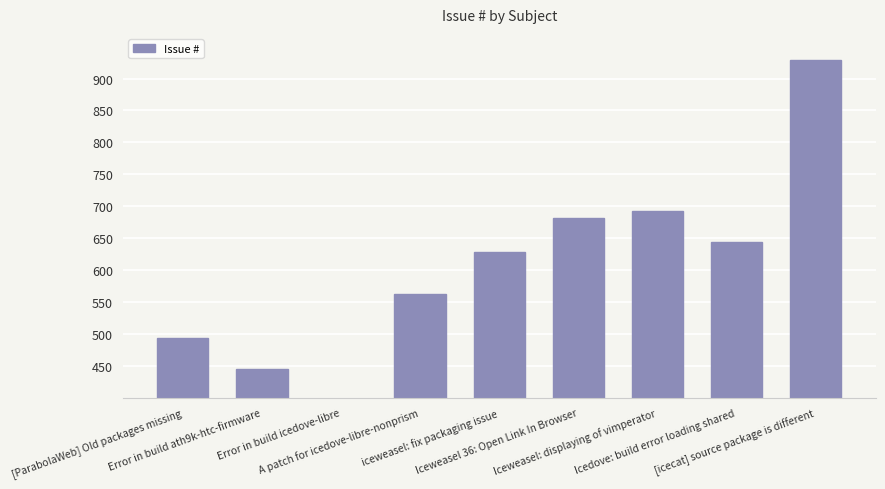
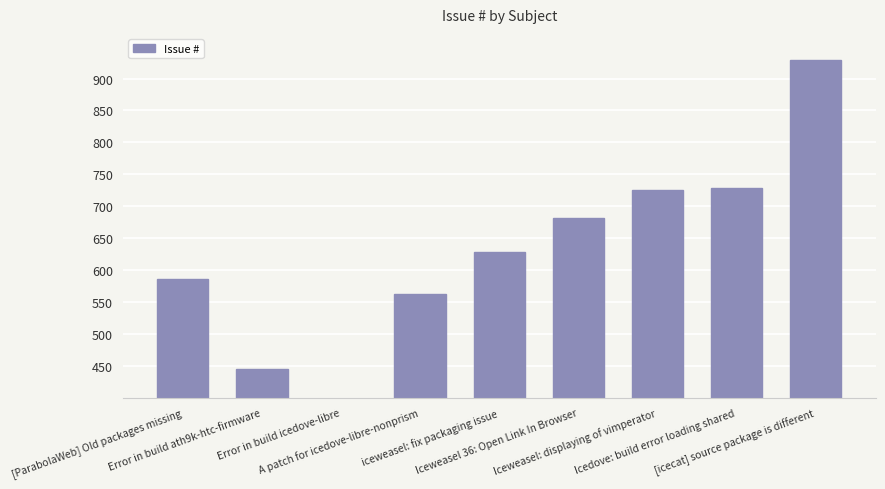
[ParabolaWeb] Old packages missing: 490 -> 590
Iceweasel: displaying of vimperator: 690 -> 730
Icedove: build error loading shared: 640 -> 730
